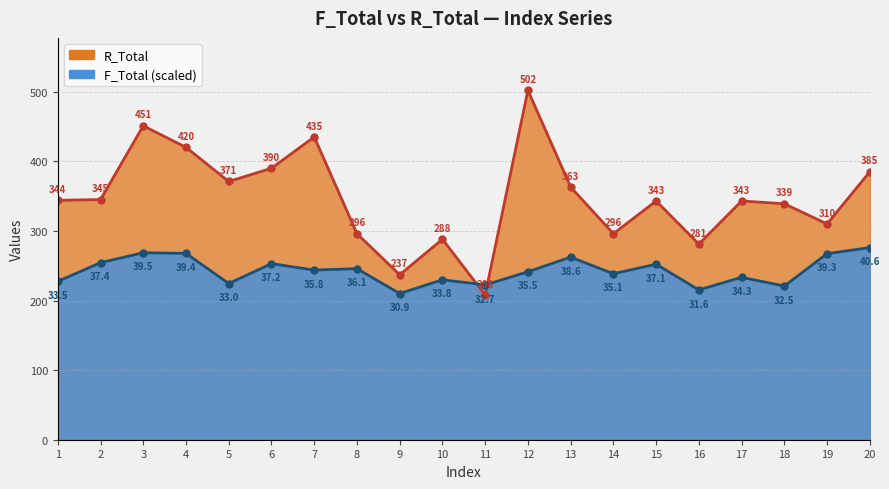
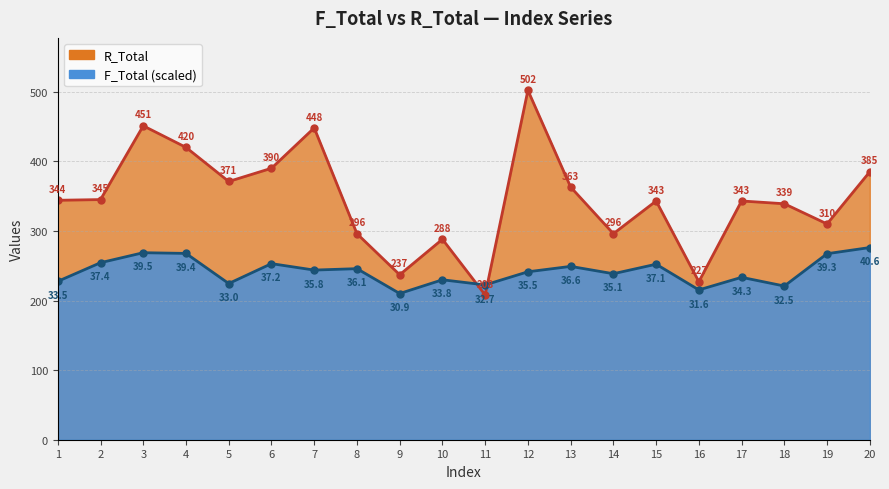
R_Total, 7: 435 -> 448
F_Total (scaled), 13: 38.6 -> 36.6
R_Total, 16: 281 -> 227
